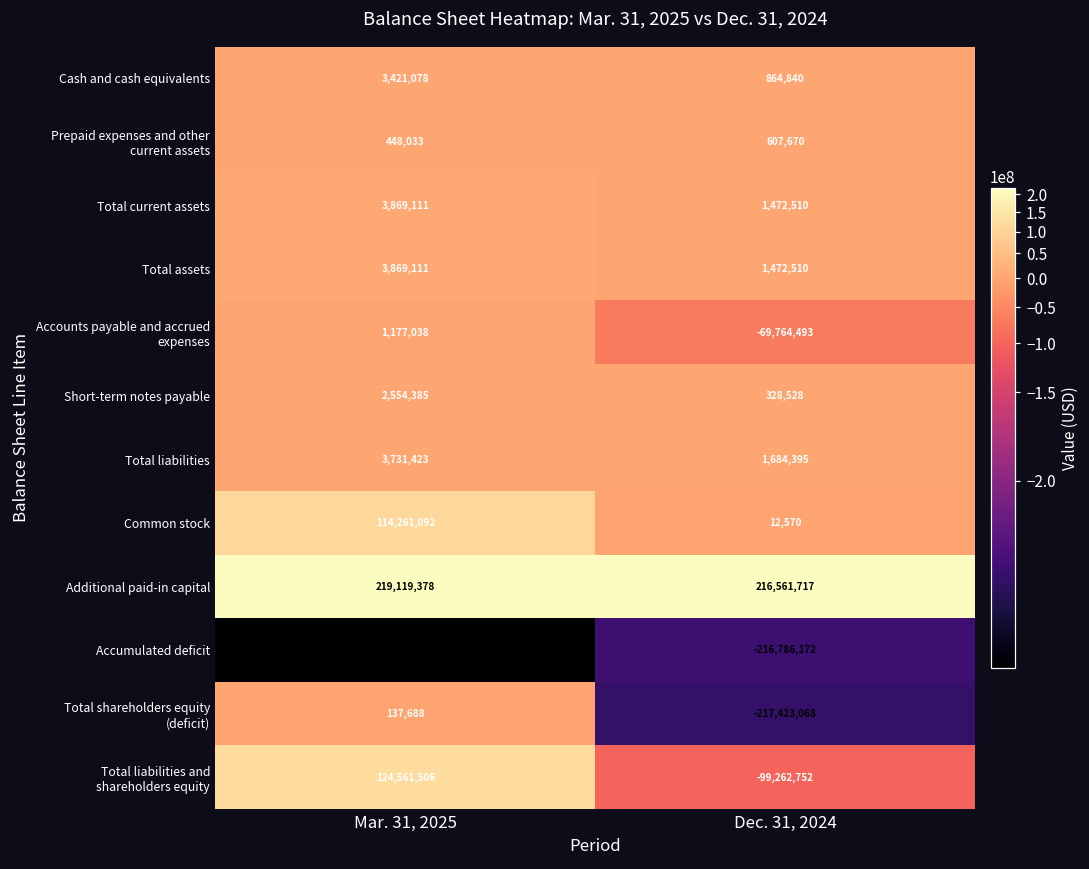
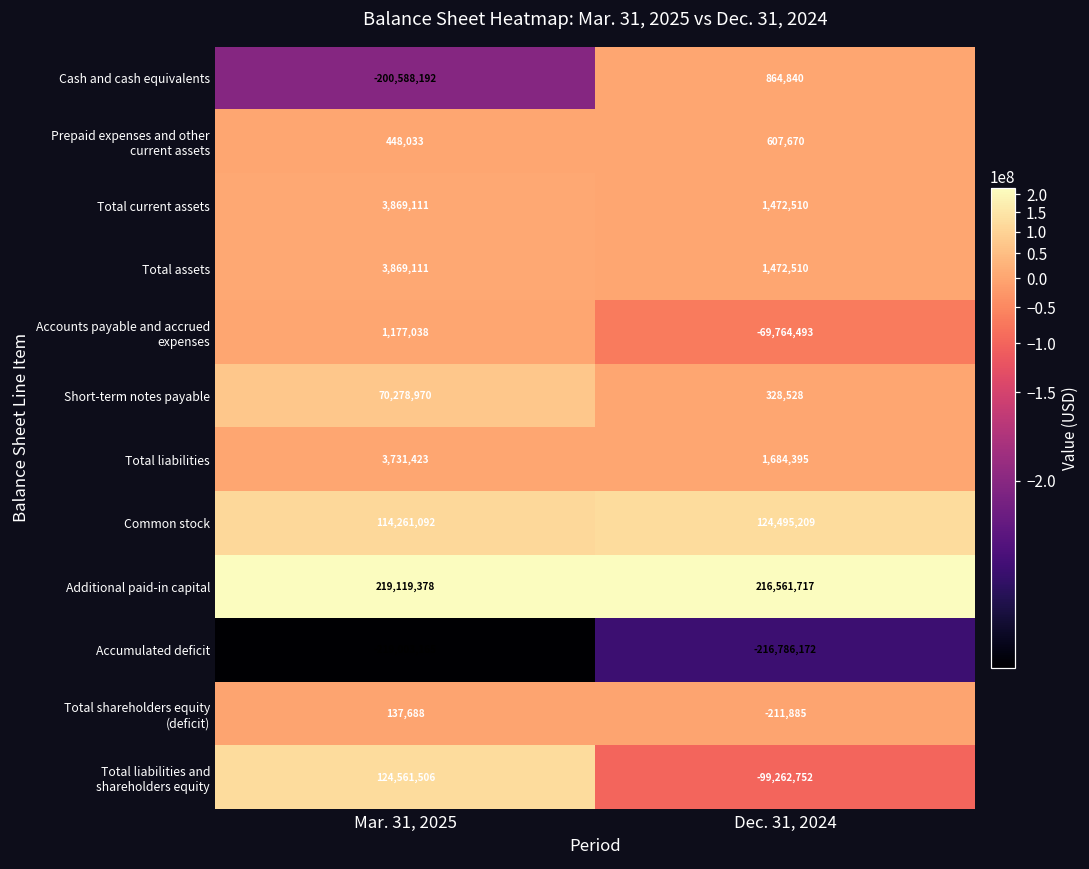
Cash and cash equivalents, Mar. 31, 2025: 3,421,078 -> -200,588,192
Short-term notes payable, Mar. 31, 2025: 2,554,385 -> 70,278,970
Common stock, Dec. 31, 2024: 12,570 -> 124,495,209
Total shareholders equity (deficit), Dec. 31, 2024: -217,423,068 -> -211,885
